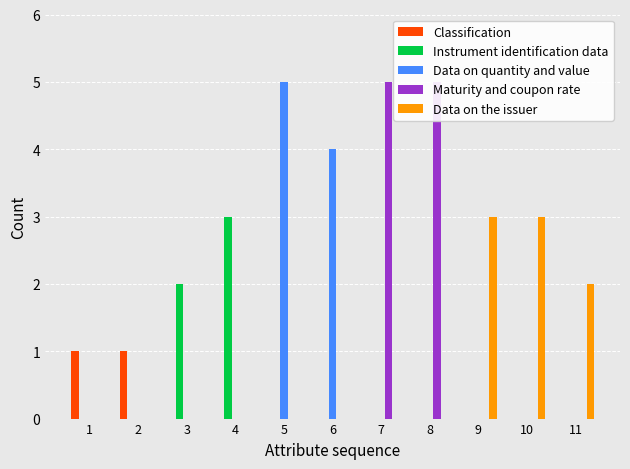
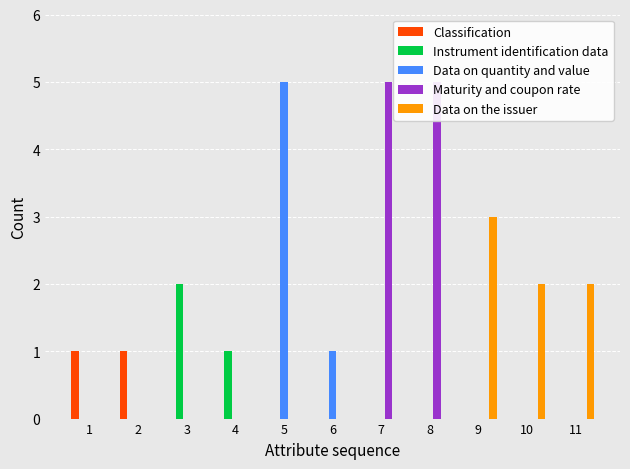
Instrument identification data, 4: 3 -> 1
Data on quantity and value, 6: 4 -> 1
Data on the issuer, 10: 3 -> 2
